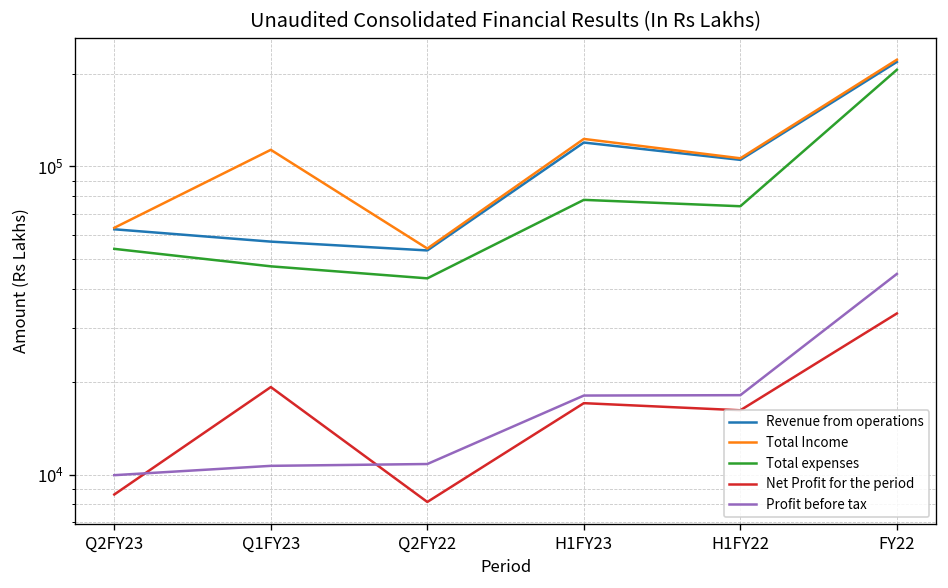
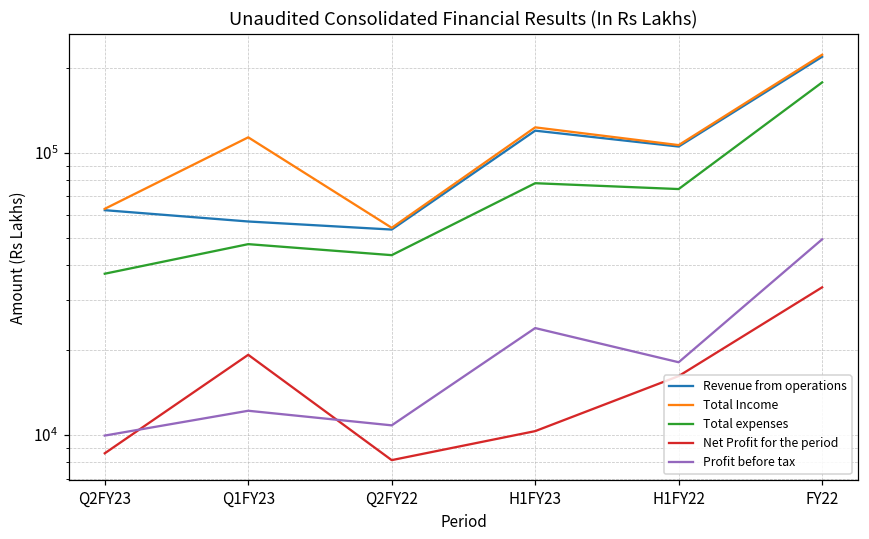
Total expenses, Q2FY23: 54000 -> 37000
Profit before tax, Q1FY23: 10700 -> 12000
Net Profit for the period, H1FY23: 17000 -> 10300
Profit before tax, H1FY23: 18000 -> 24000
Total expenses, FY22: 210000 -> 180000
Profit before tax, FY22: 45000 -> 49000
